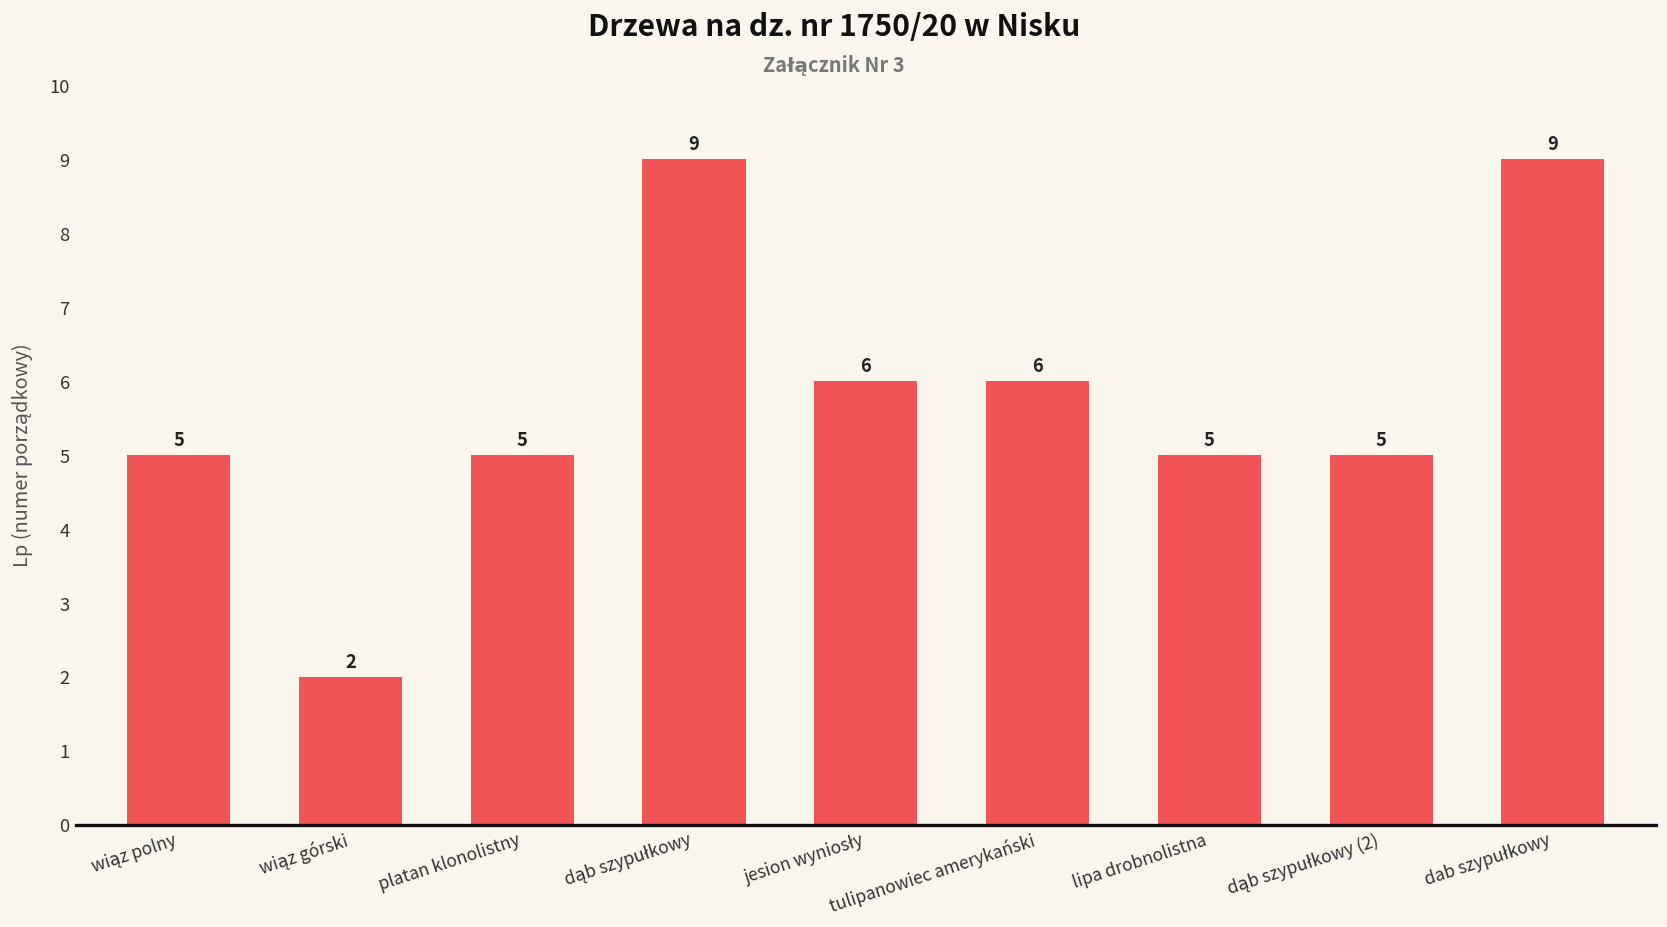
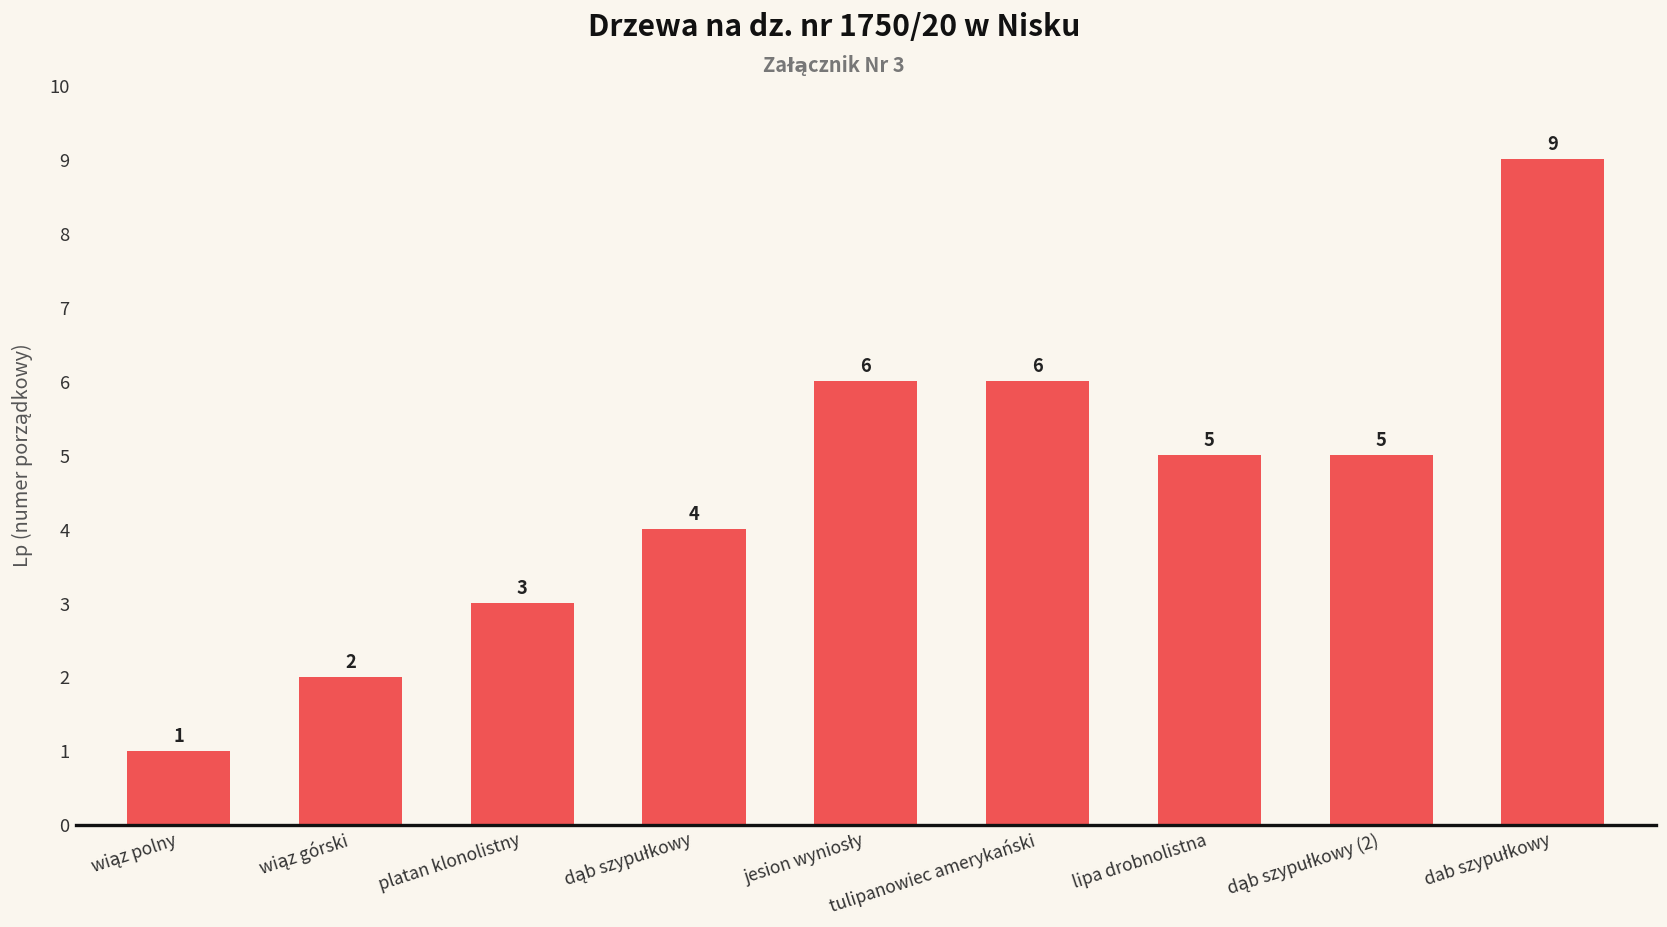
wiąz polny: 5 -> 1
platan klonolistny: 5 -> 3
dąb szypułkowy: 9 -> 4
